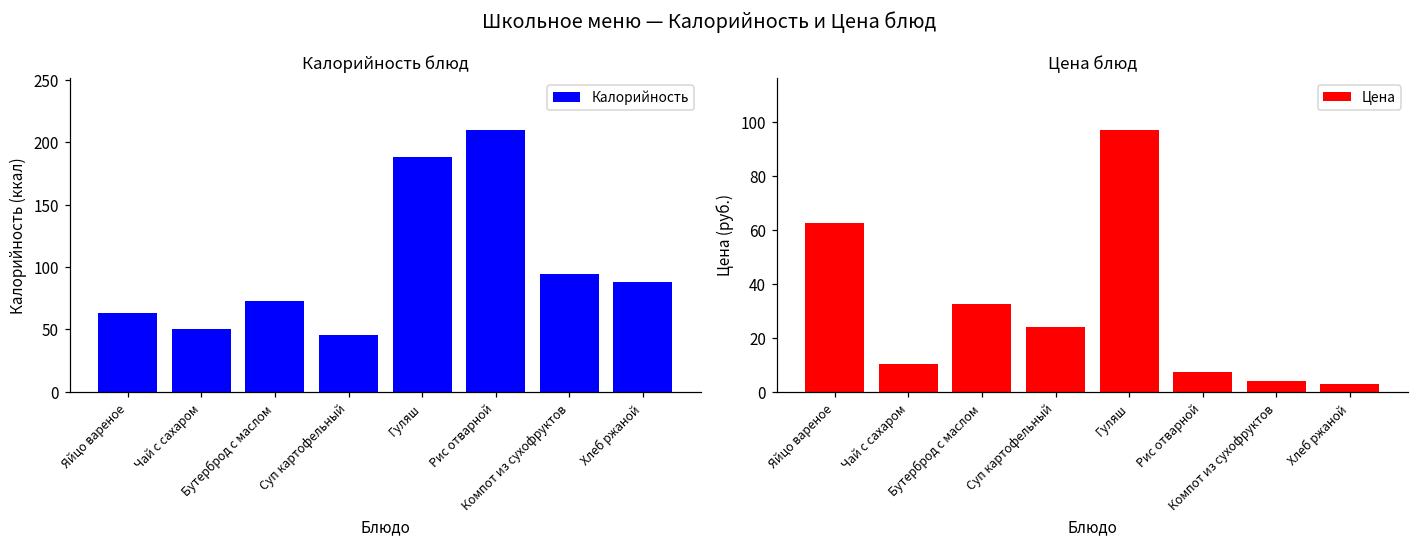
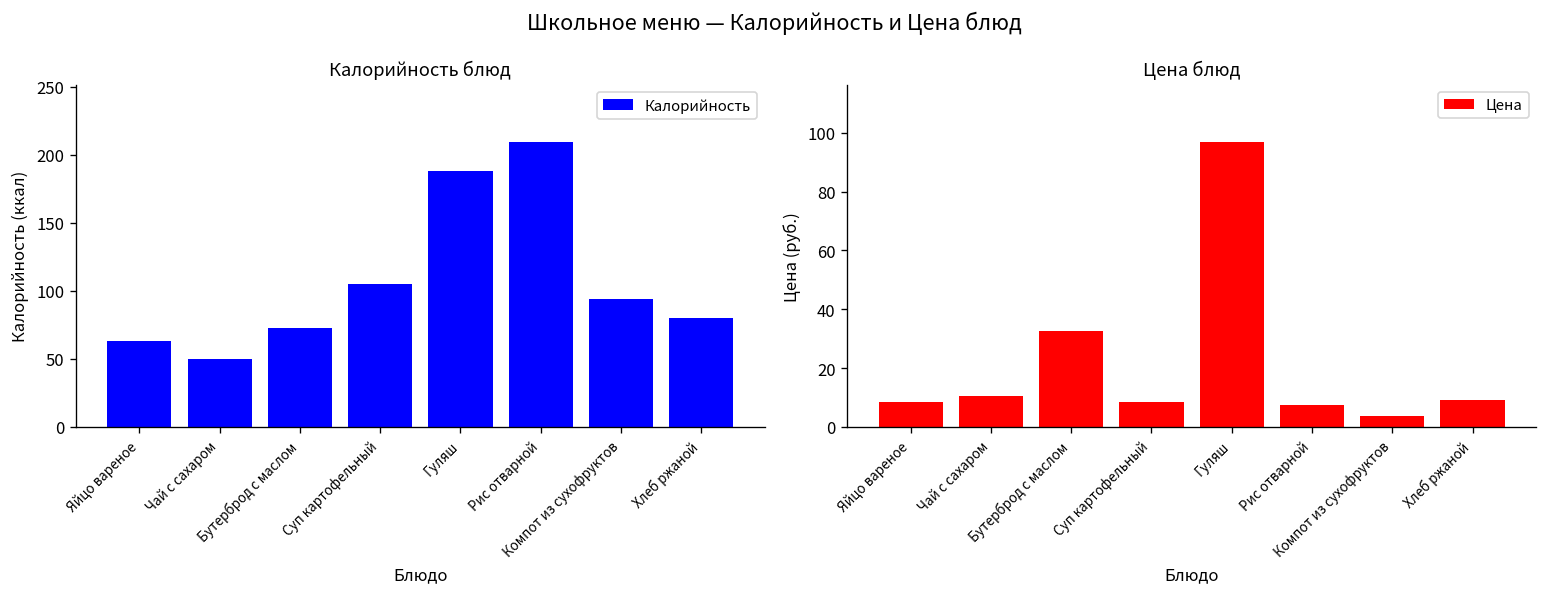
Калорийность блюд, Суп картофельный: 46 -> 105
Калорийность блюд, Хлеб ржаной: 88 -> 80
Цена блюд, Яйцо вареное: 63 -> 9
Цена блюд, Суп картофельный: 24 -> 8
Цена блюд, Хлеб ржаной: 3 -> 9
